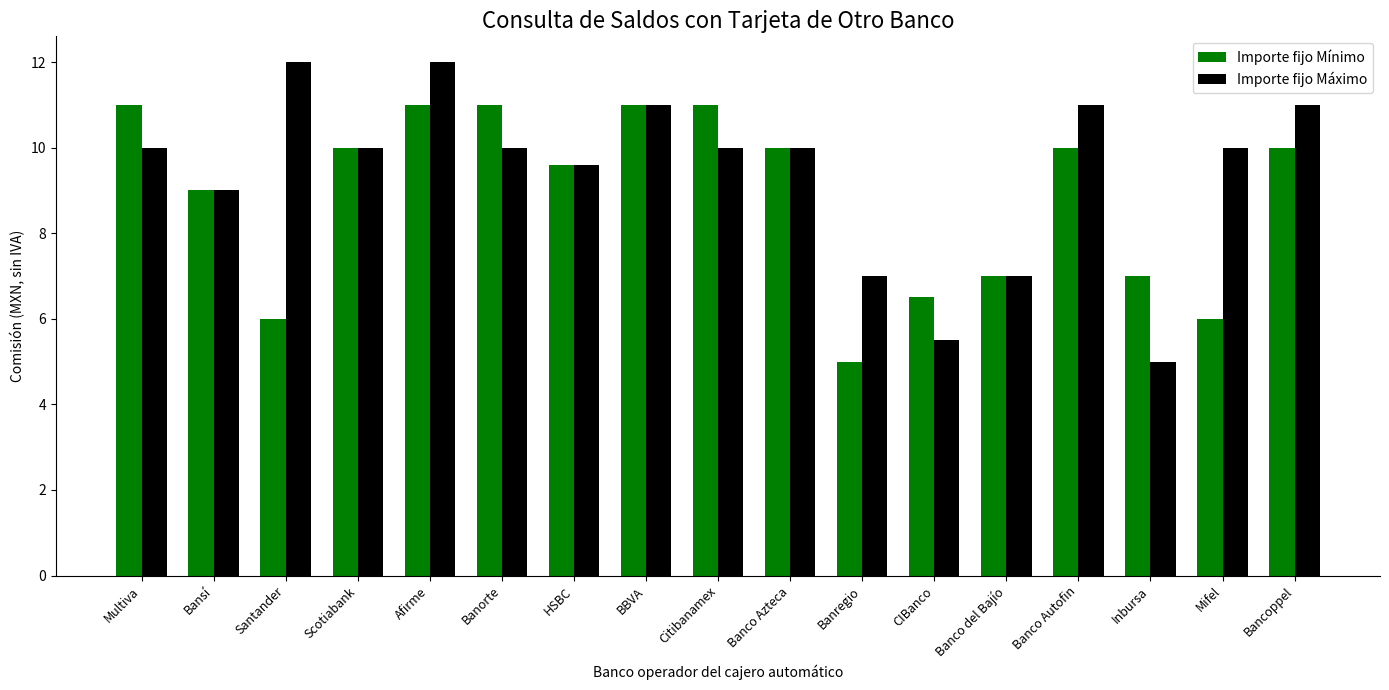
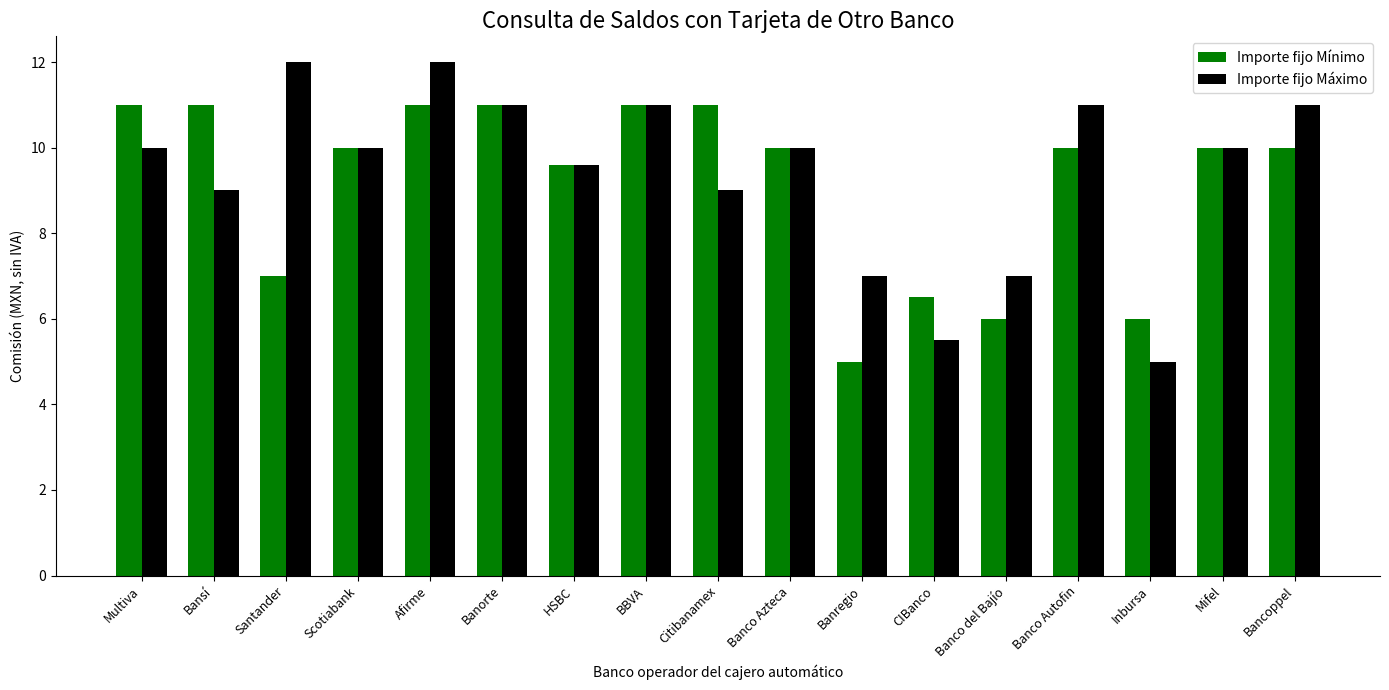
Importe fijo Mínimo, Bansí: 9 -> 11
Importe fijo Mínimo, Santander: 6 -> 7
Importe fijo Máximo, Banorte: 10 -> 11
Importe fijo Máximo, Citibanamex: 10 -> 9
Importe fijo Mínimo, Banco del Bajío: 7 -> 6
Importe fijo Mínimo, Inbursa: 7 -> 6
Importe fijo Mínimo, Mifel: 6 -> 10
